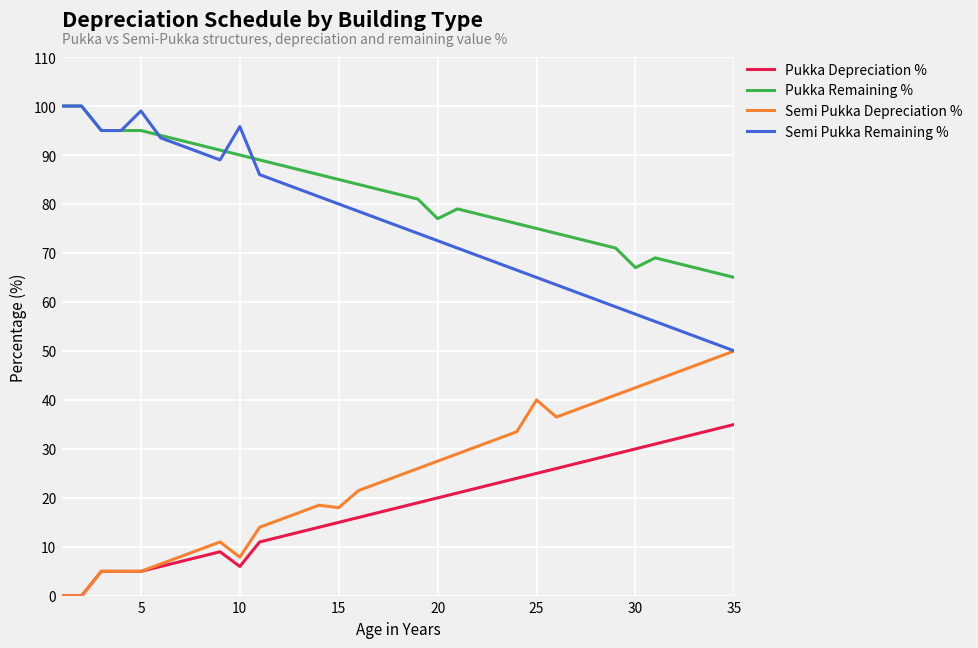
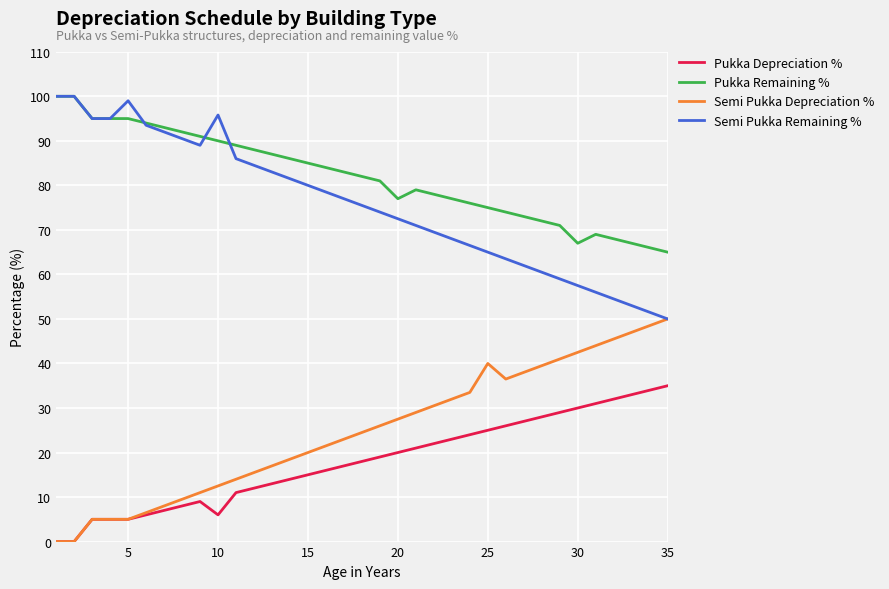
Semi Pukka Depreciation %, 10: 8 -> 13
Semi Pukka Depreciation %, 15: 18 -> 20
